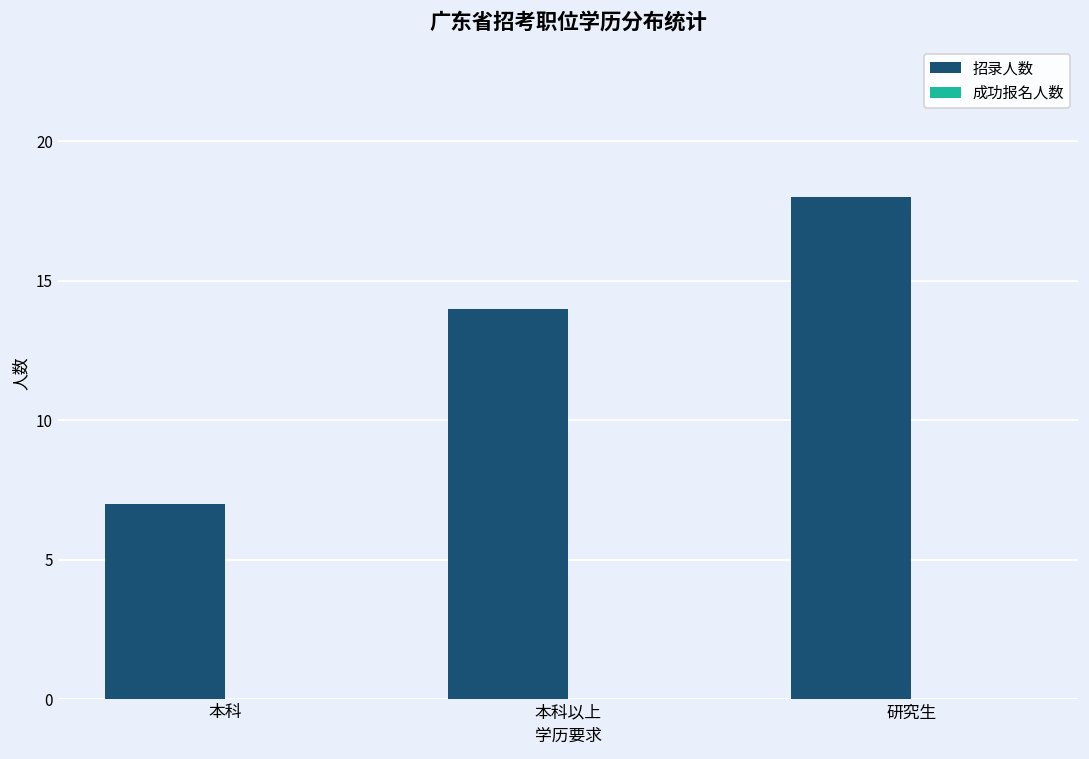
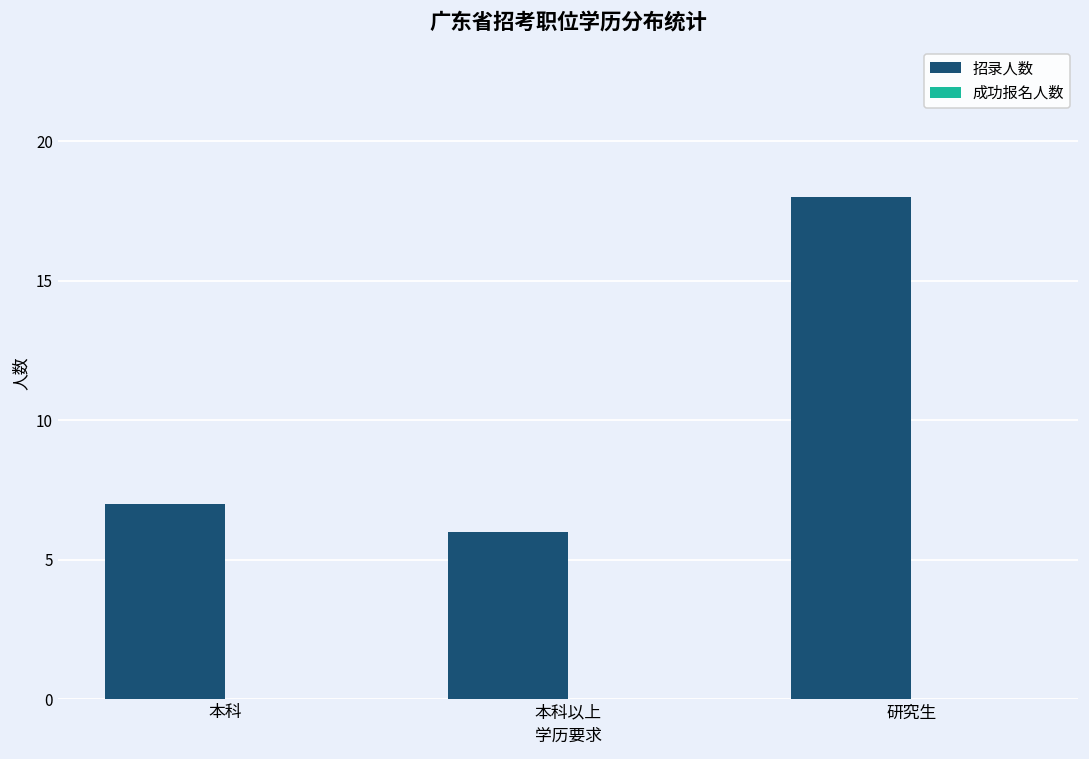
招录人数, 本科以上: 14 -> 6
